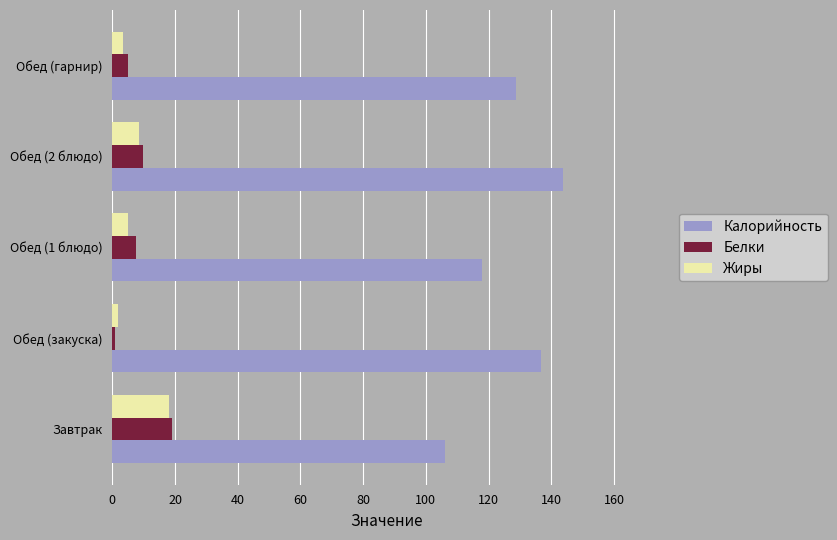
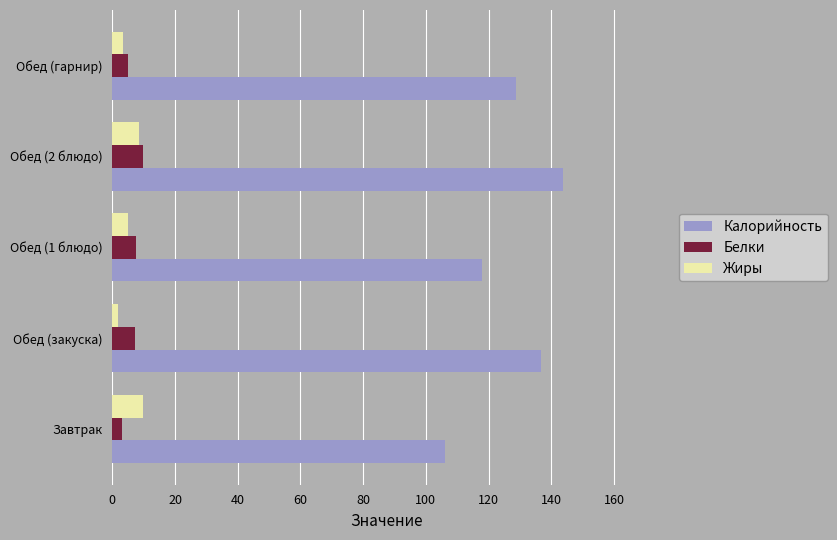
Белки, Обед (закуска): 1 -> 7
Жиры, Завтрак: 18 -> 10
Белки, Завтрак: 19 -> 3
